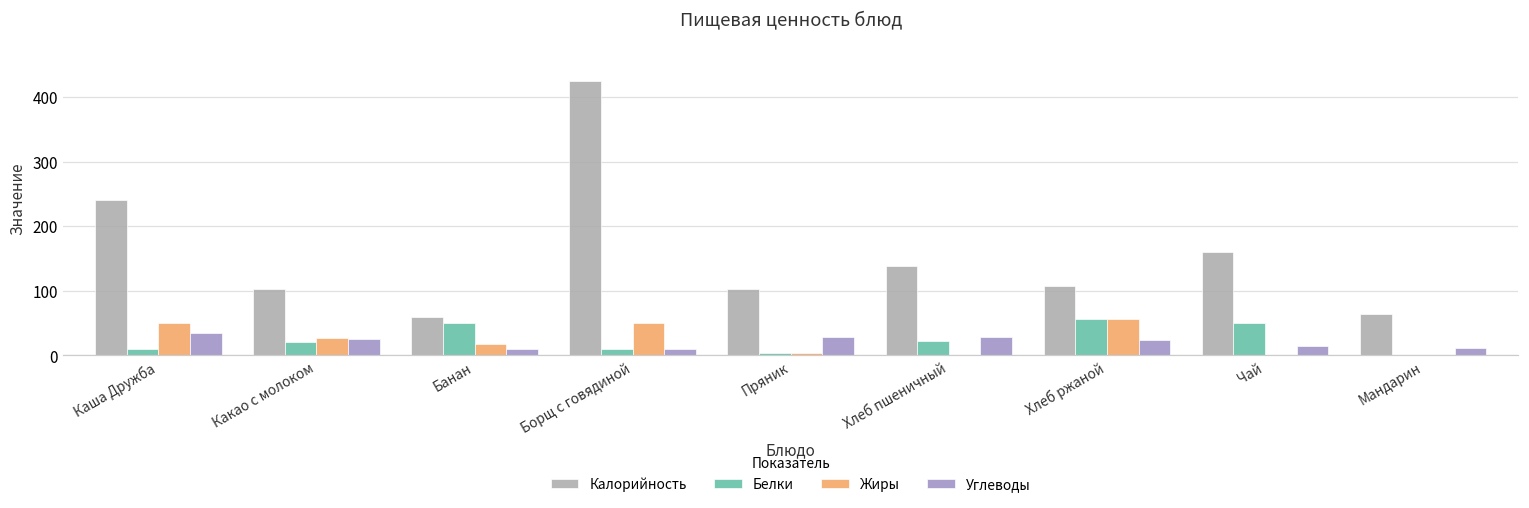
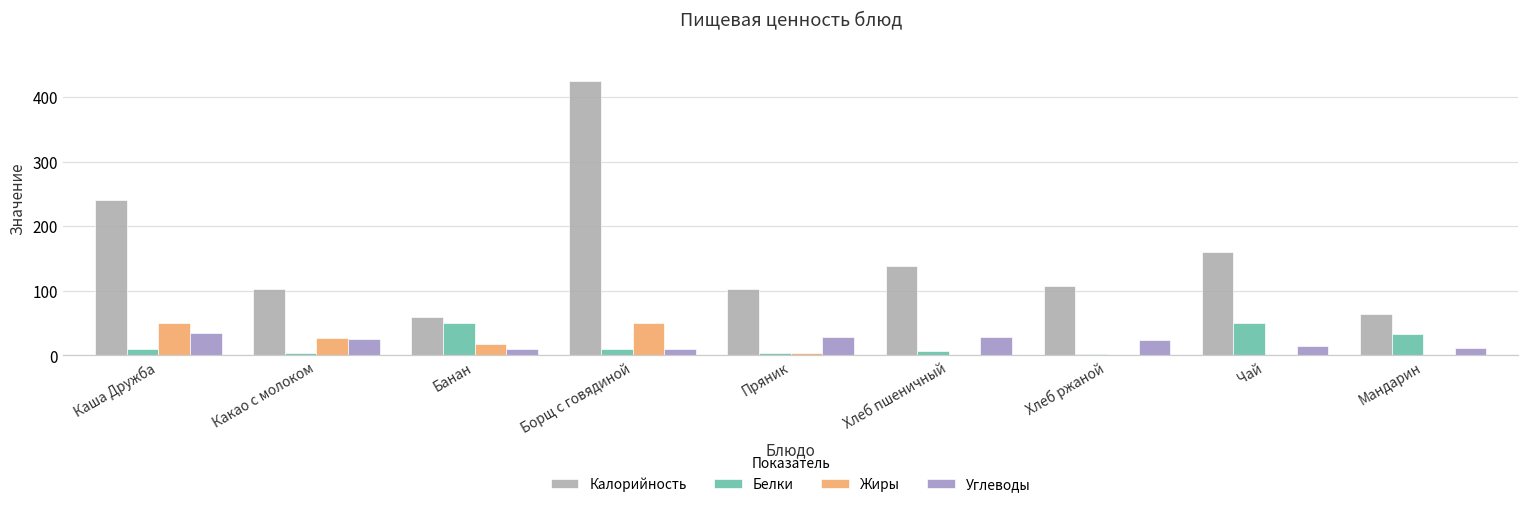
Белки, Какао с молоком: 20 -> 0
Белки, Хлеб пшеничный: 20 -> 10
Белки, Хлеб ржаной: 60 -> 0
Жиры, Хлеб ржаной: 60 -> 0
Белки, Мандарин: 0 -> 30
